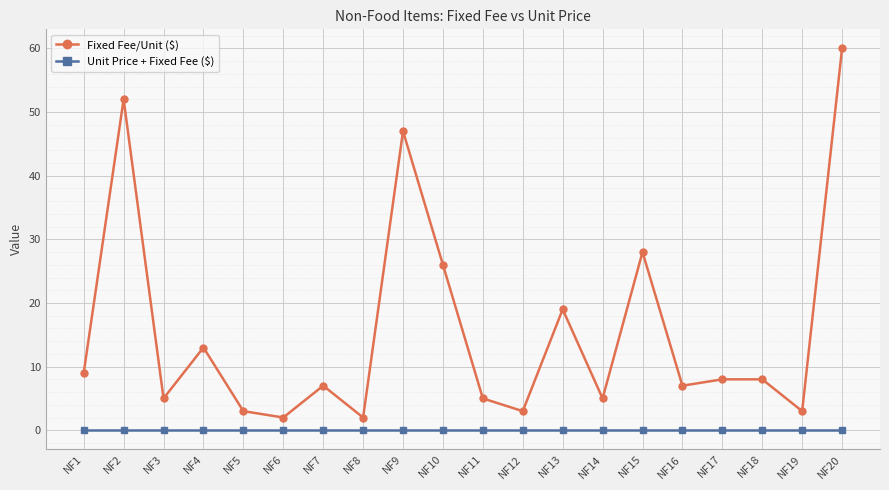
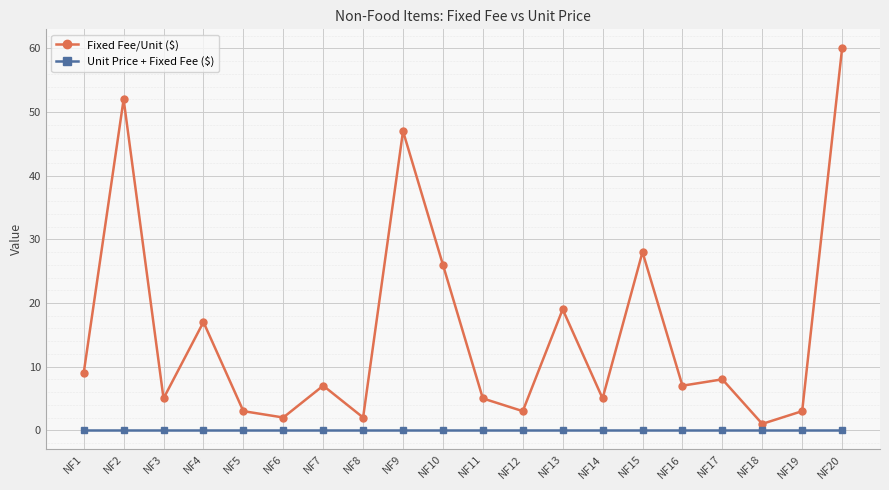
Fixed Fee/Unit ($), NF4: 13 -> 17
Fixed Fee/Unit ($), NF18: 8 -> 1
